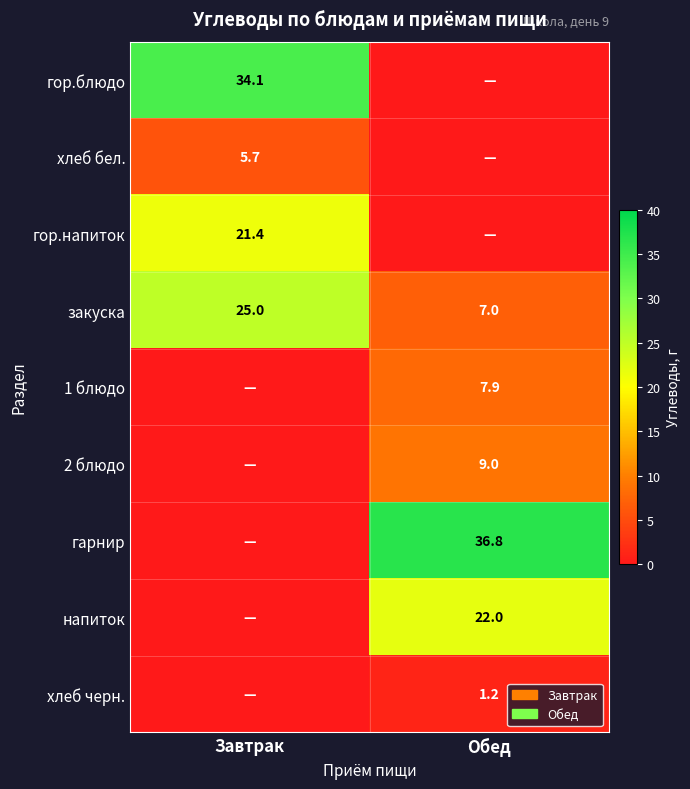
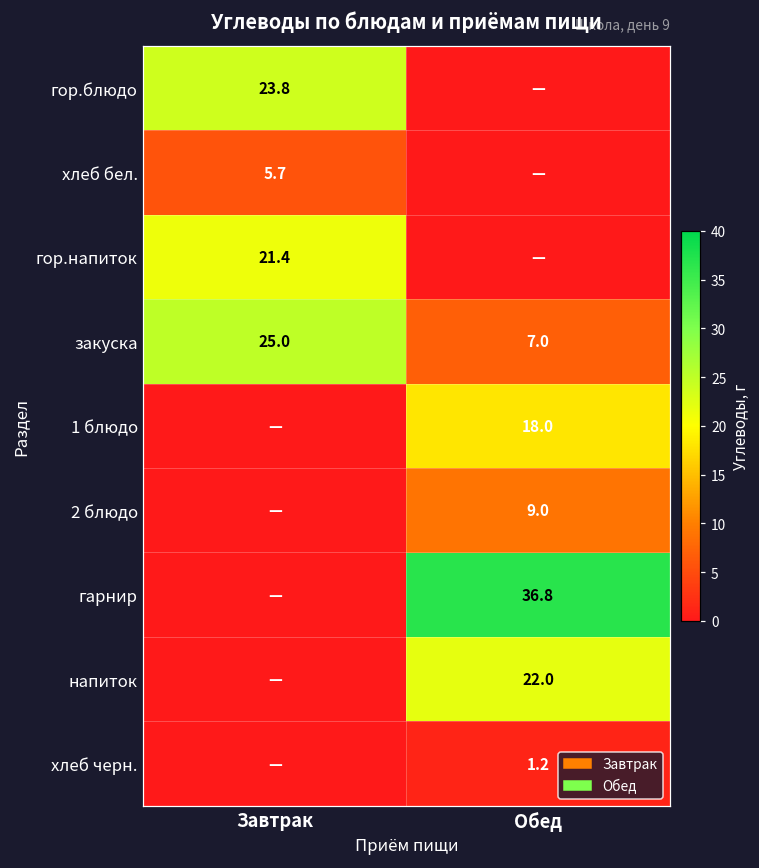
гор.блюдо, Завтрак: 34.1 -> 23.8
1 блюдо, Обед: 7.9 -> 18.0
